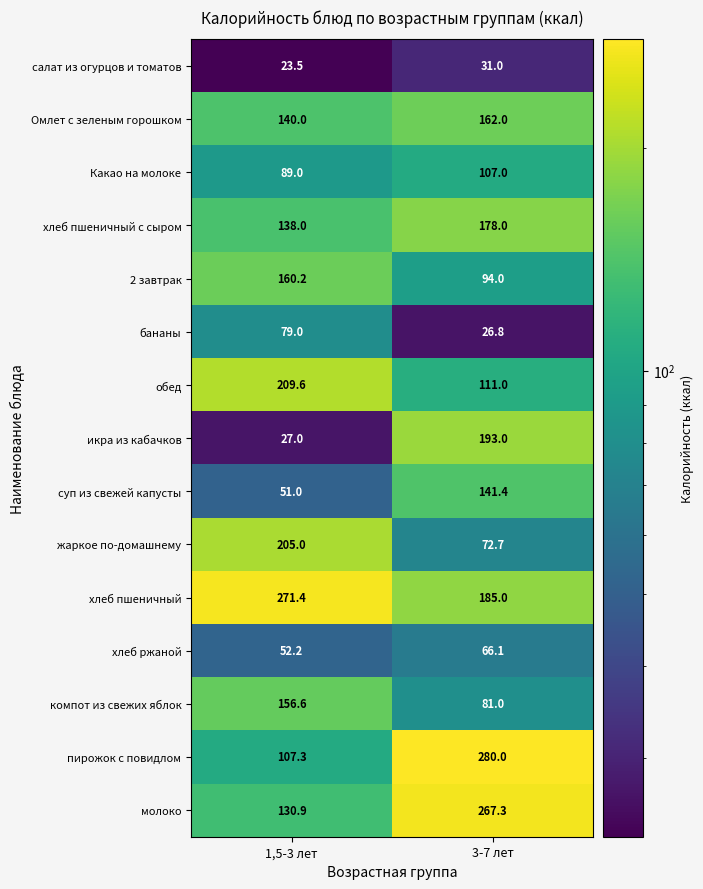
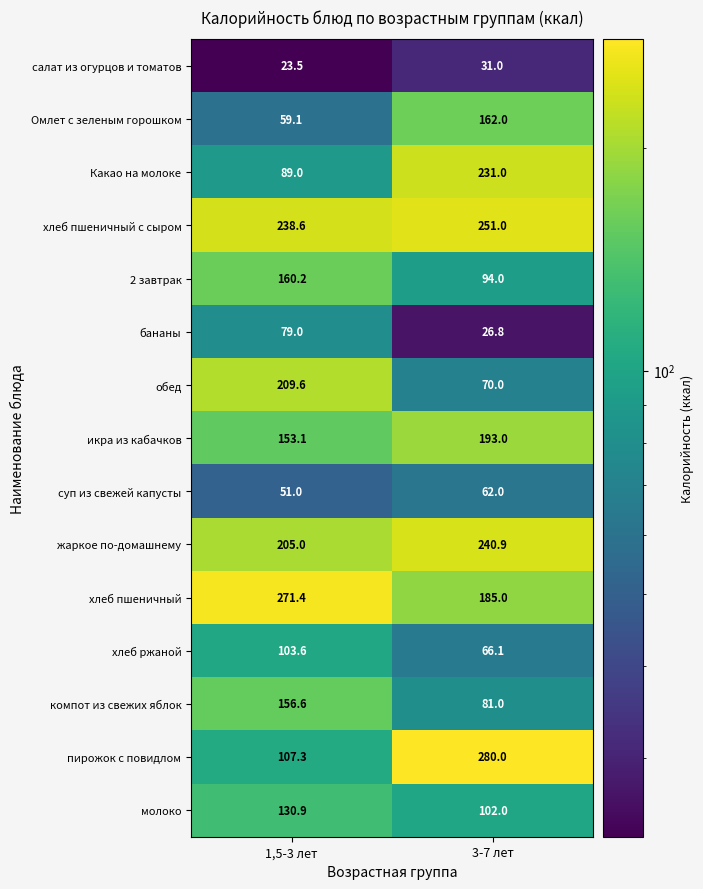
Омлет с зеленым горошком, 1,5-3 лет: 140.0 -> 59.1
Какао на молоке, 3-7 лет: 107.0 -> 231.0
хлеб пшеничный с сыром, 1,5-3 лет: 138.0 -> 238.6
хлеб пшеничный с сыром, 3-7 лет: 178.0 -> 251.0
обед, 3-7 лет: 111.0 -> 70.0
икра из кабачков, 1,5-3 лет: 27.0 -> 153.1
суп из свежей капусты, 3-7 лет: 141.4 -> 62.0
жаркое по-домашнему, 3-7 лет: 72.7 -> 240.9
хлеб ржаной, 1,5-3 лет: 52.2 -> 103.6
молоко, 3-7 лет: 267.3 -> 102.0
